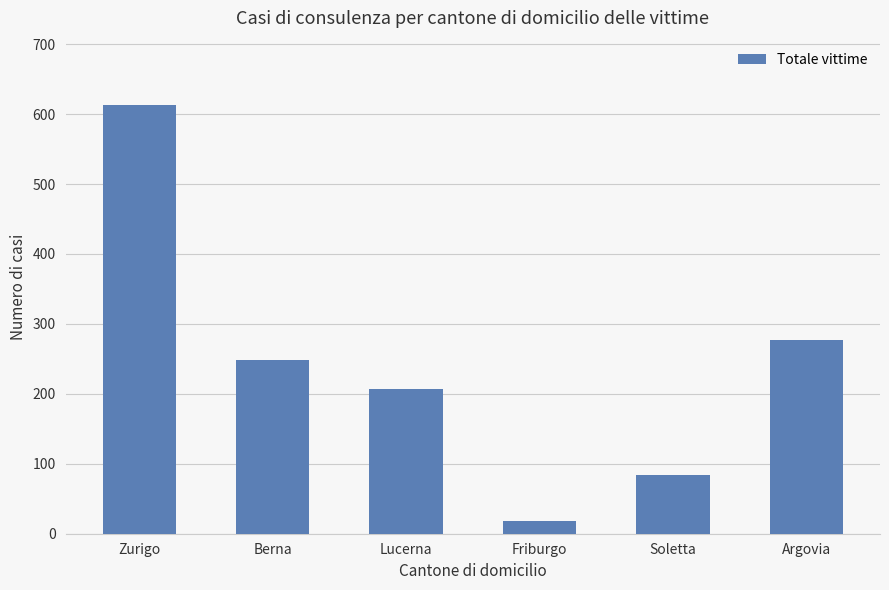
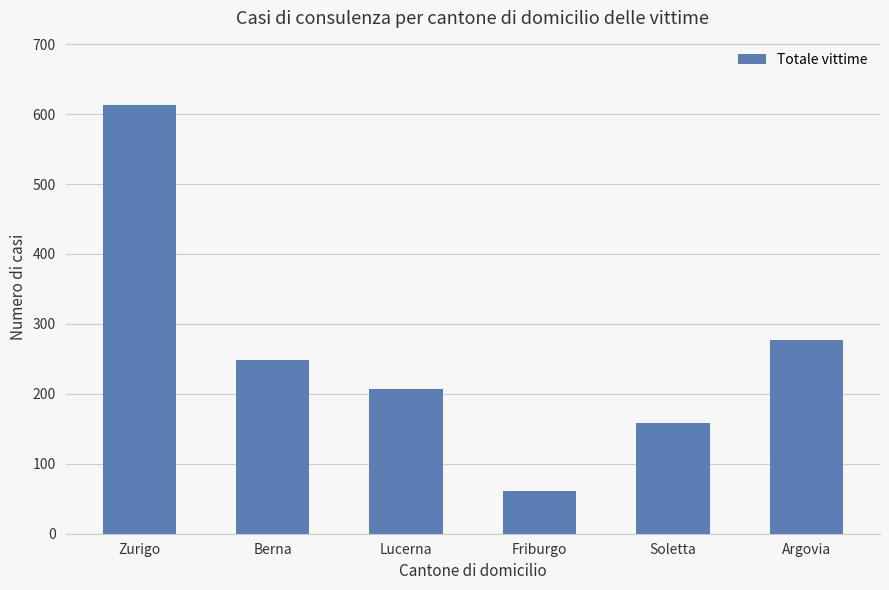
Friburgo: 20 -> 60
Soletta: 80 -> 160
